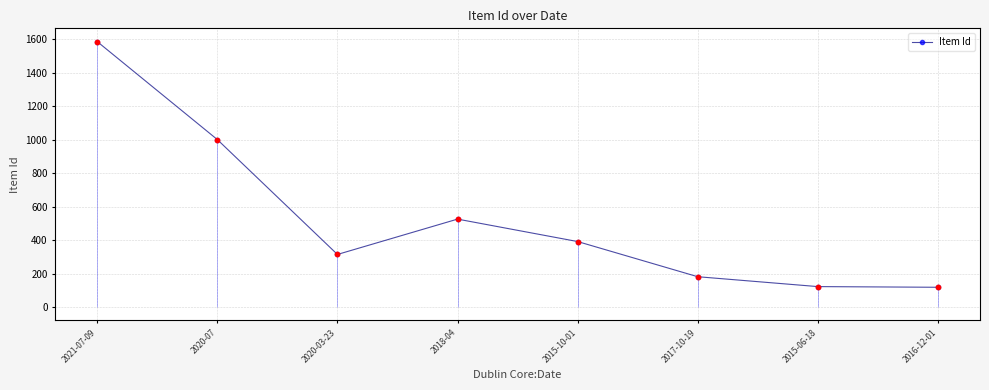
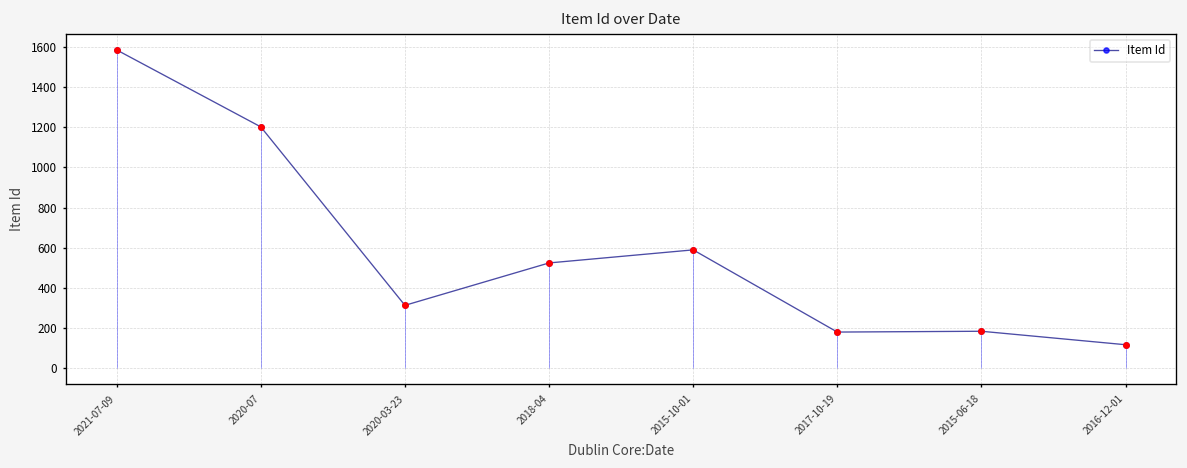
2020-07: 1000 -> 1200
2015-10-01: 390 -> 590
2015-06-18: 120 -> 190
